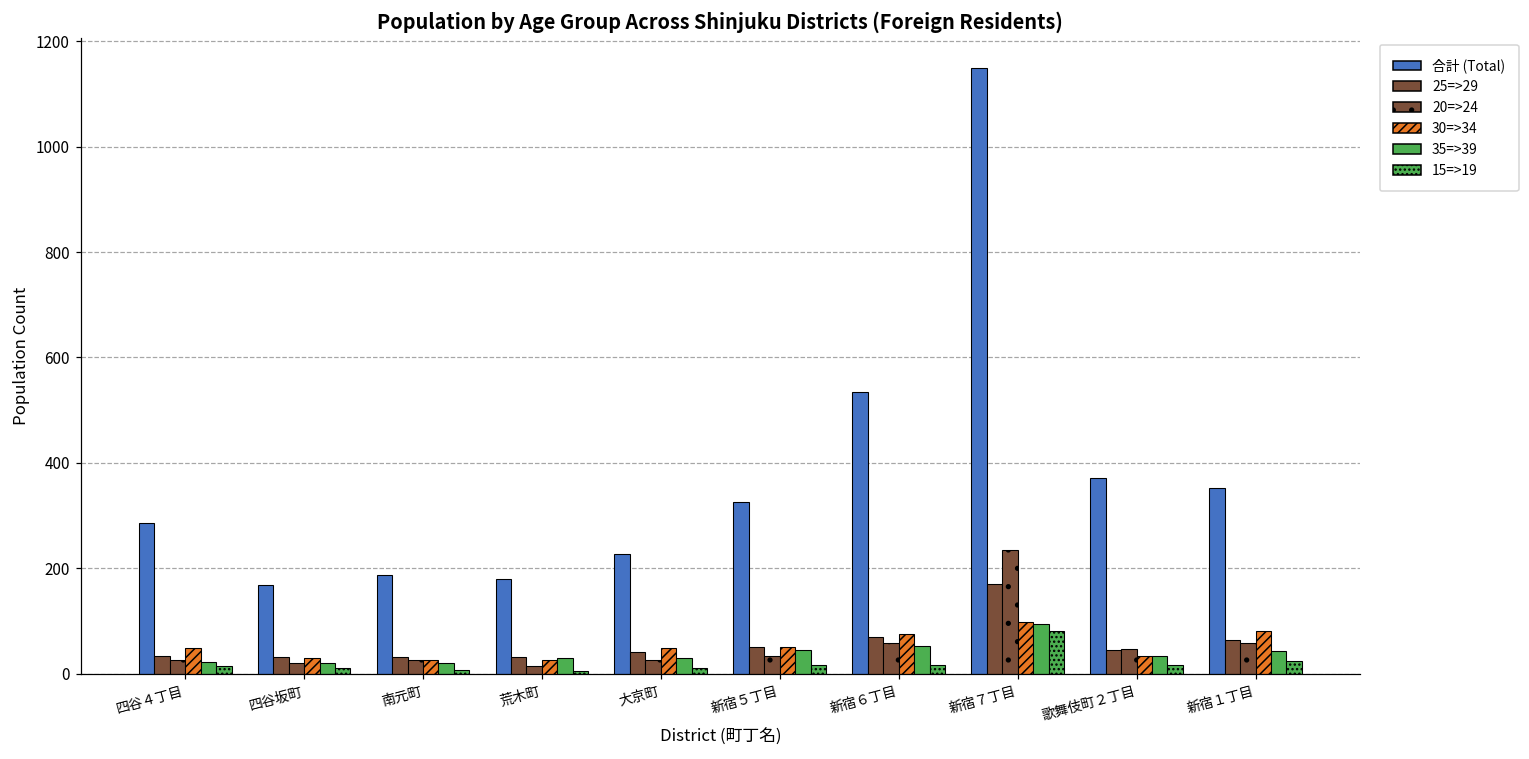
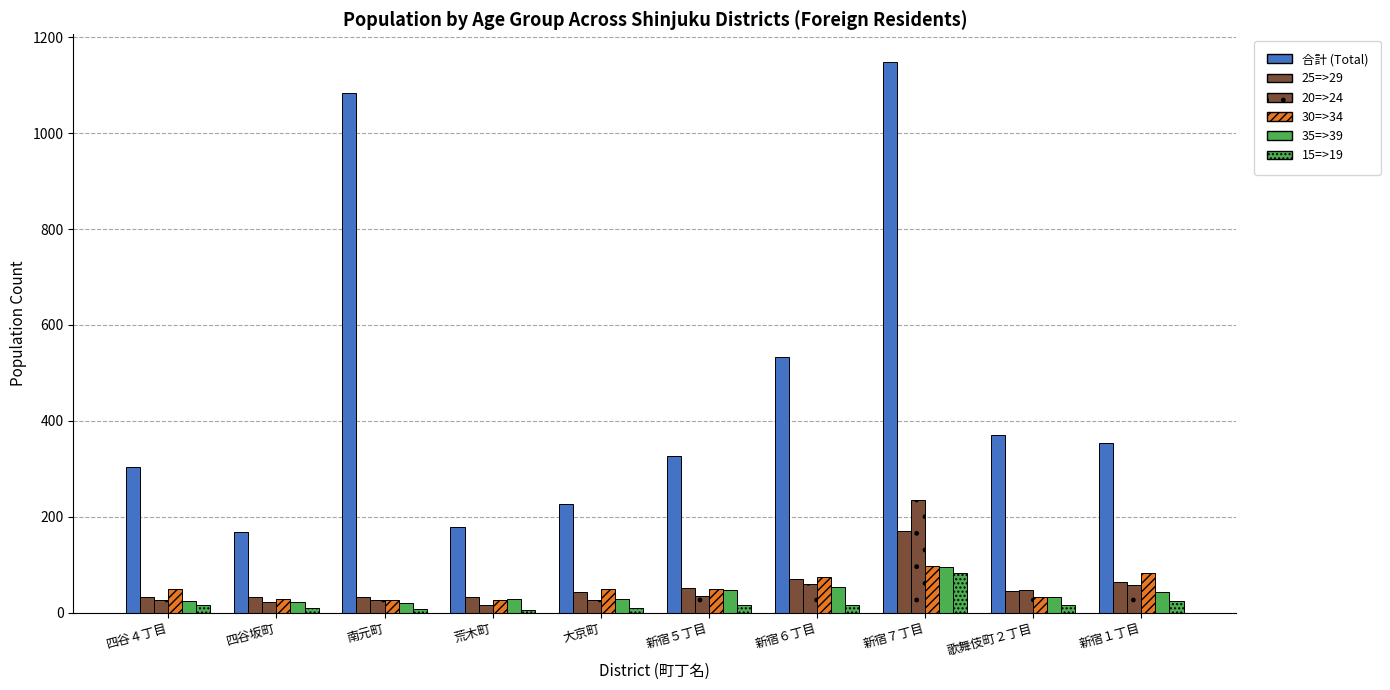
合計 (Total), 四谷４丁目: 290 -> 300
合計 (Total), 南元町: 190 -> 1080
